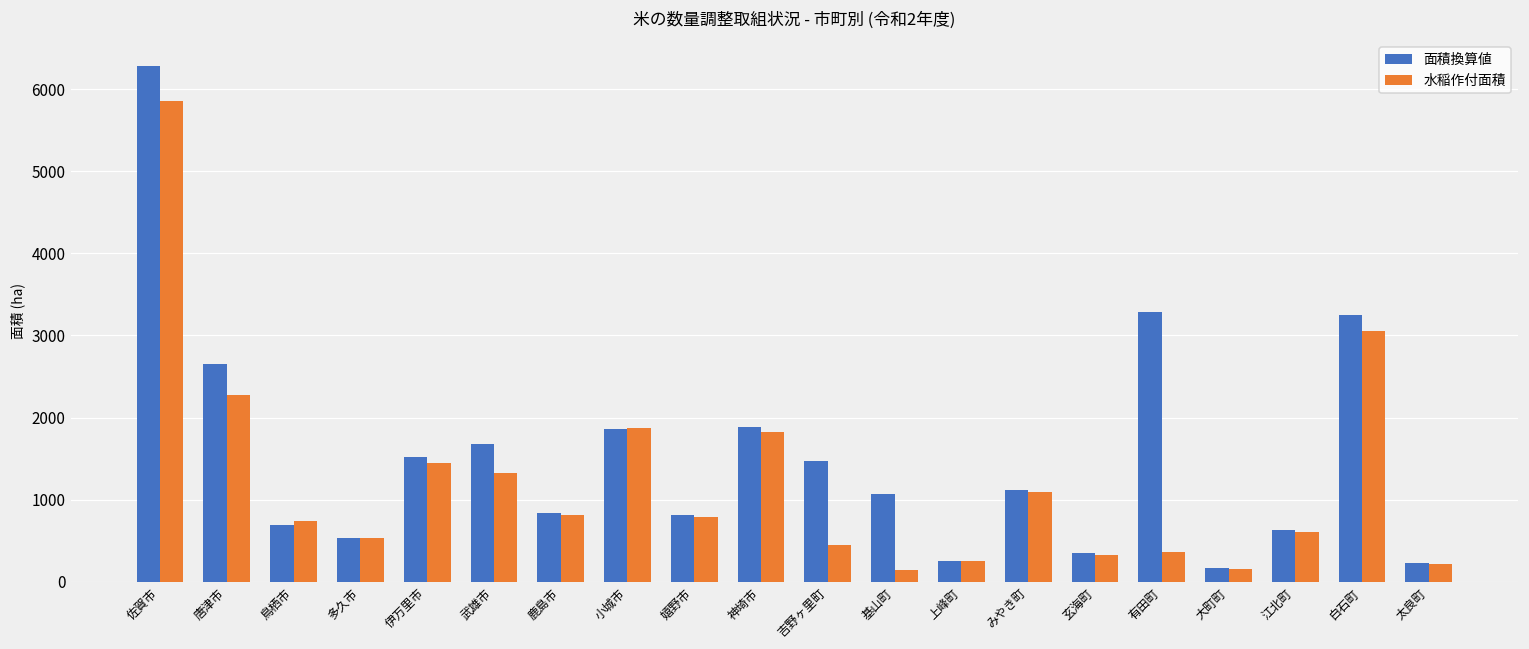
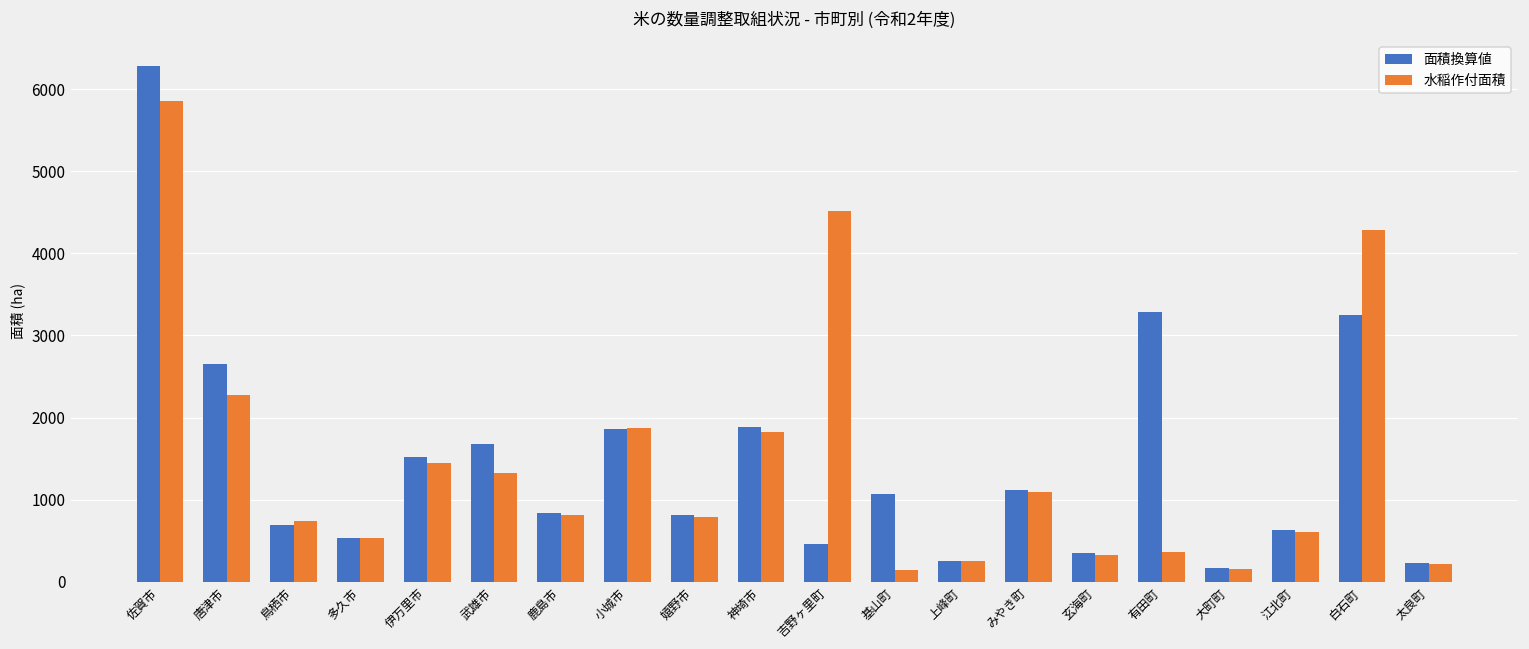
面積換算値, 吉野ヶ里町: 1500 -> 500
水稲作付面積, 吉野ヶ里町: 500 -> 4500
水稲作付面積, 白石町: 3100 -> 4300
